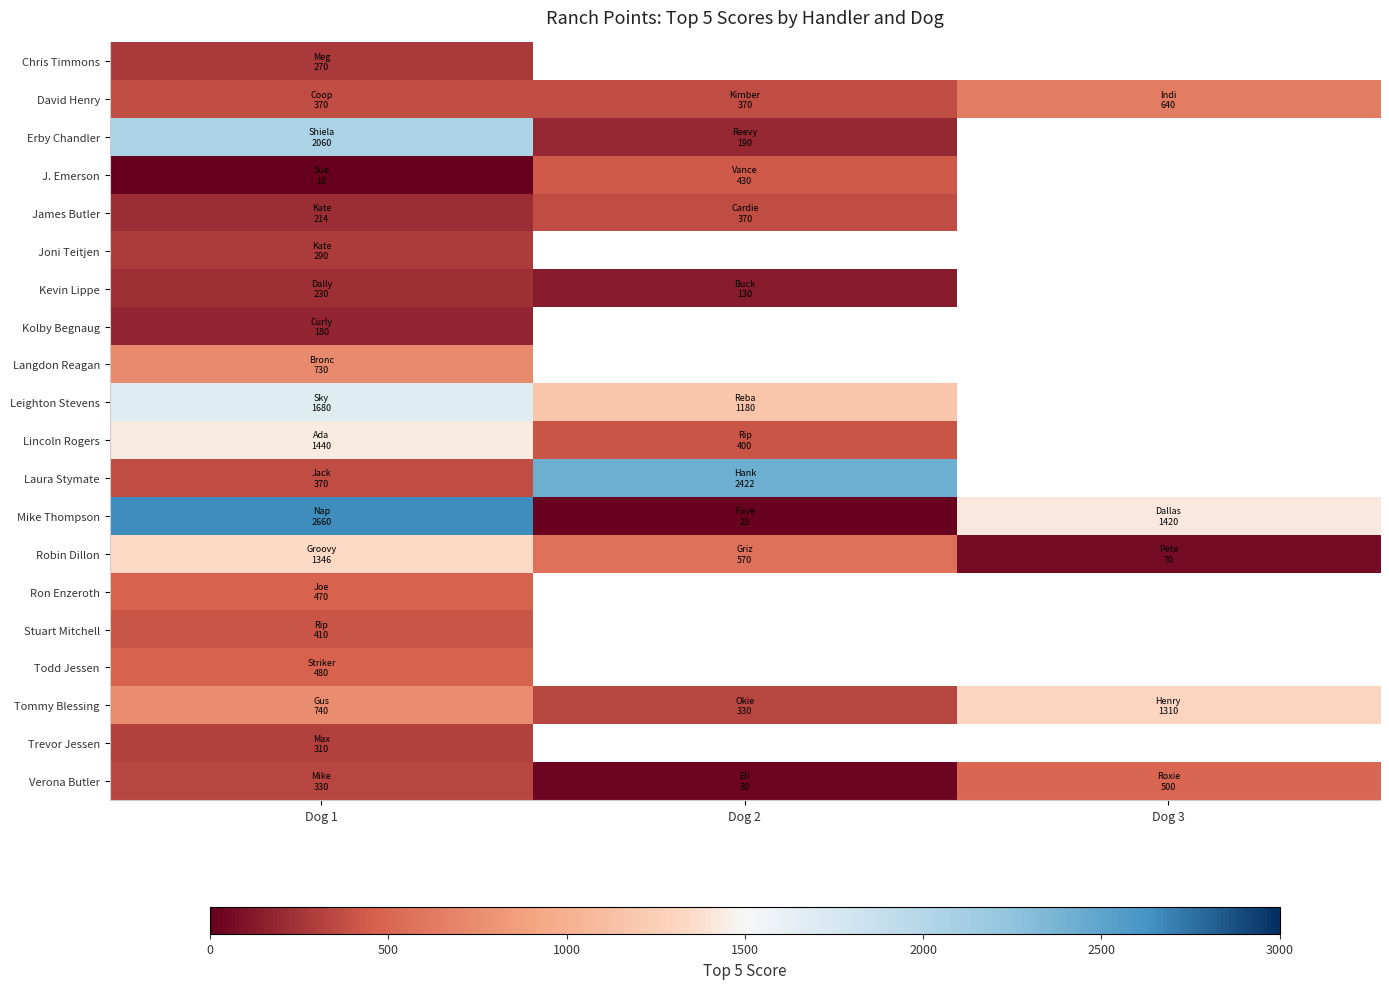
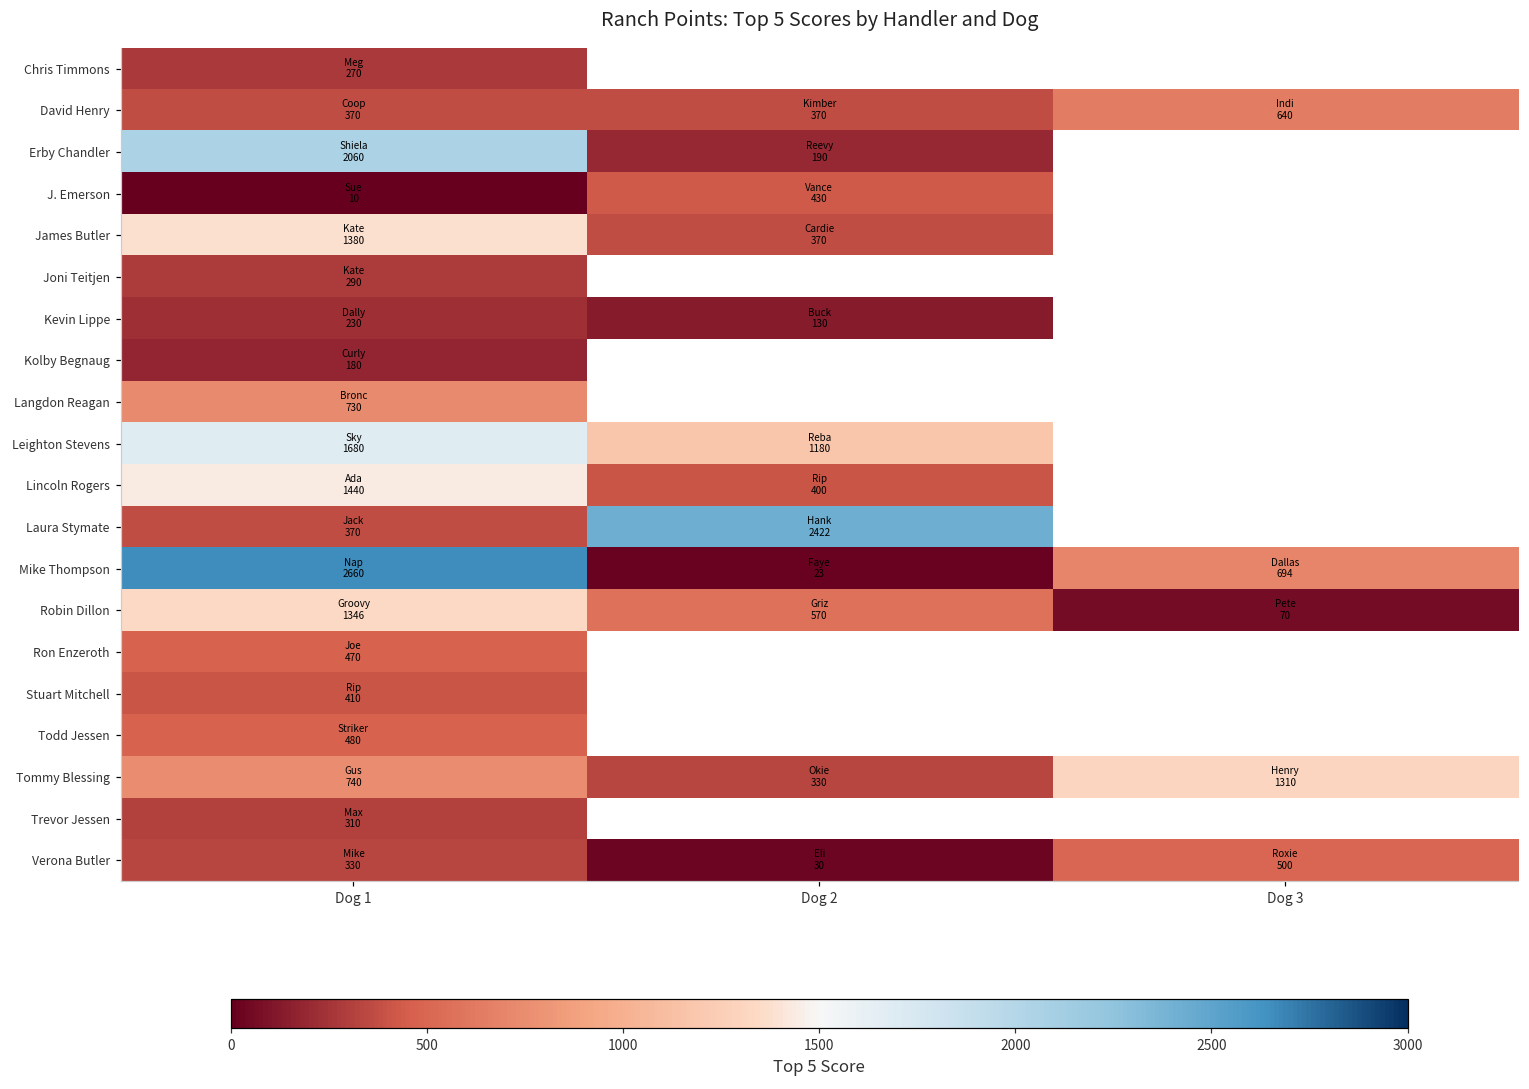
James Butler, Dog 1: 214 -> 1380
Mike Thompson, Dog 3: 1420 -> 694
